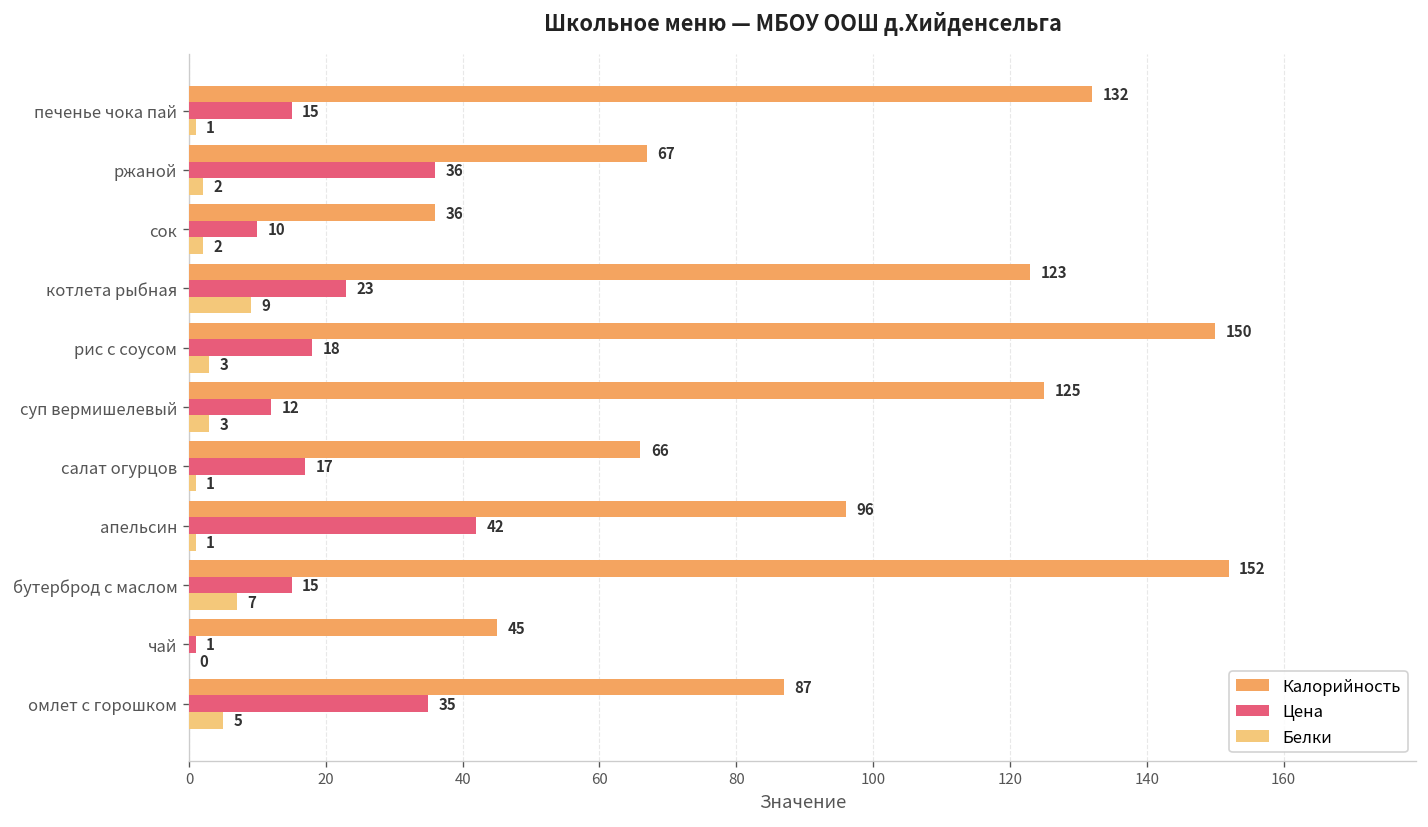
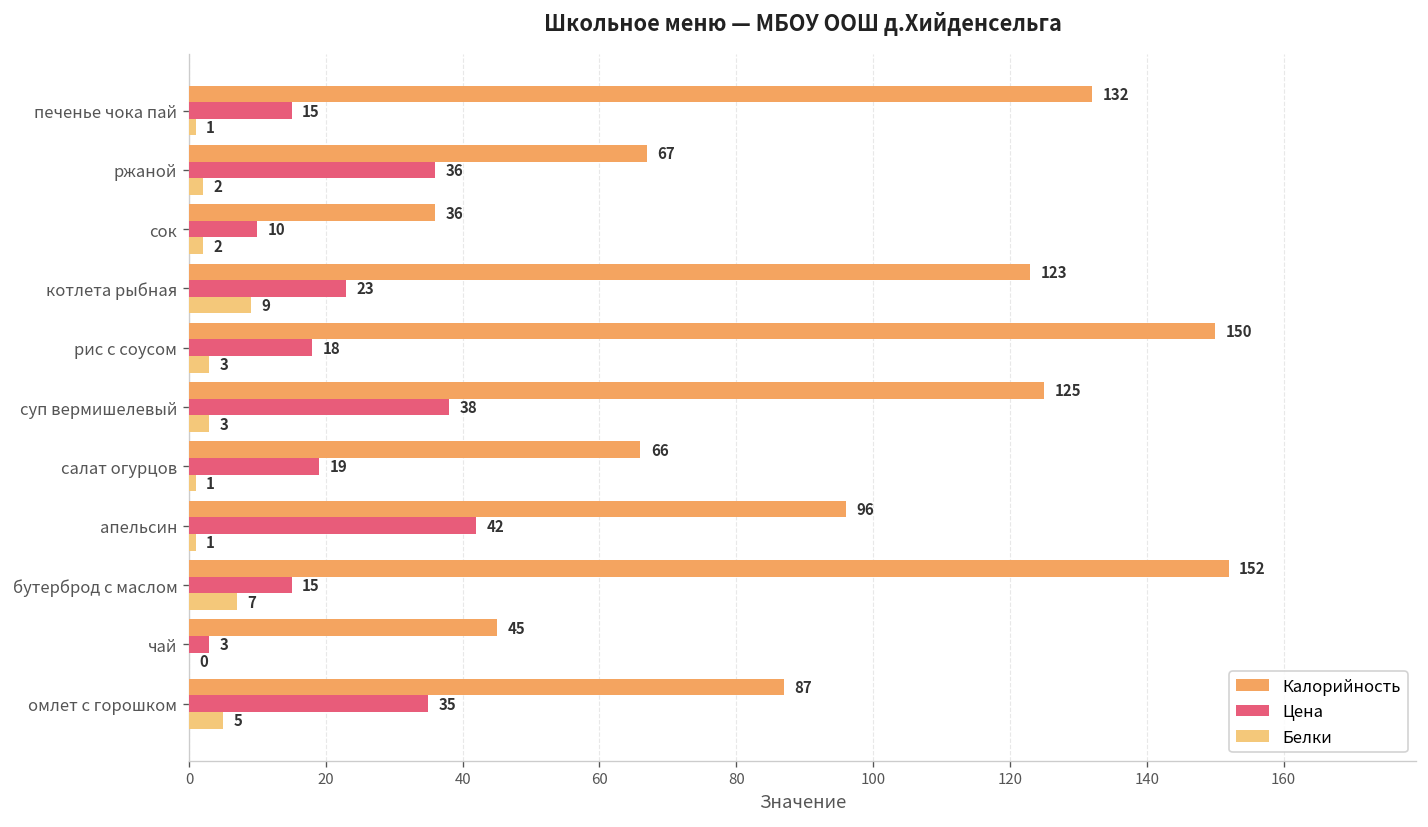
Цена, суп вермишелевый: 12 -> 38
Цена, салат огурцов: 17 -> 19
Цена, чай: 1 -> 3
